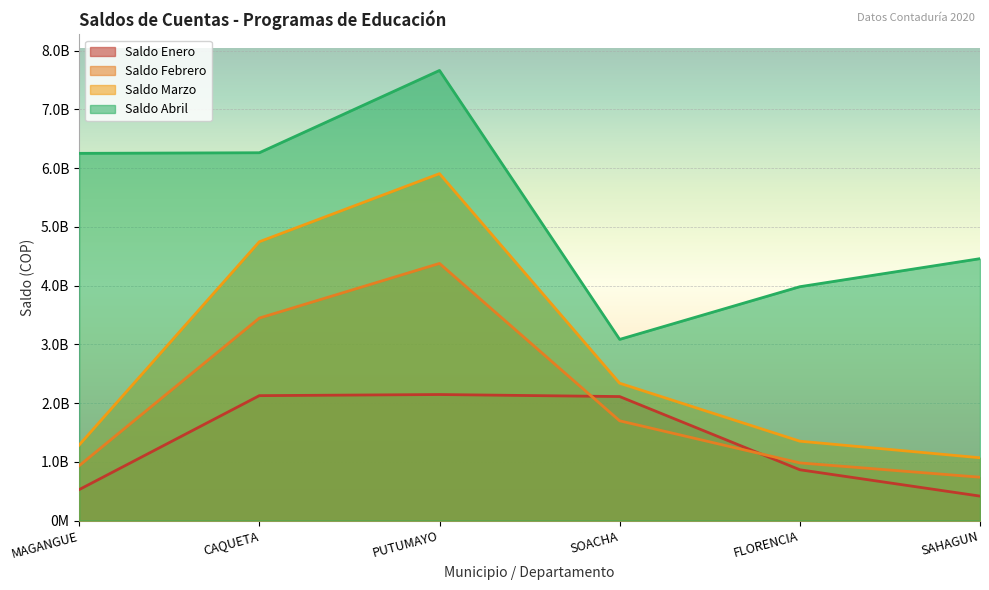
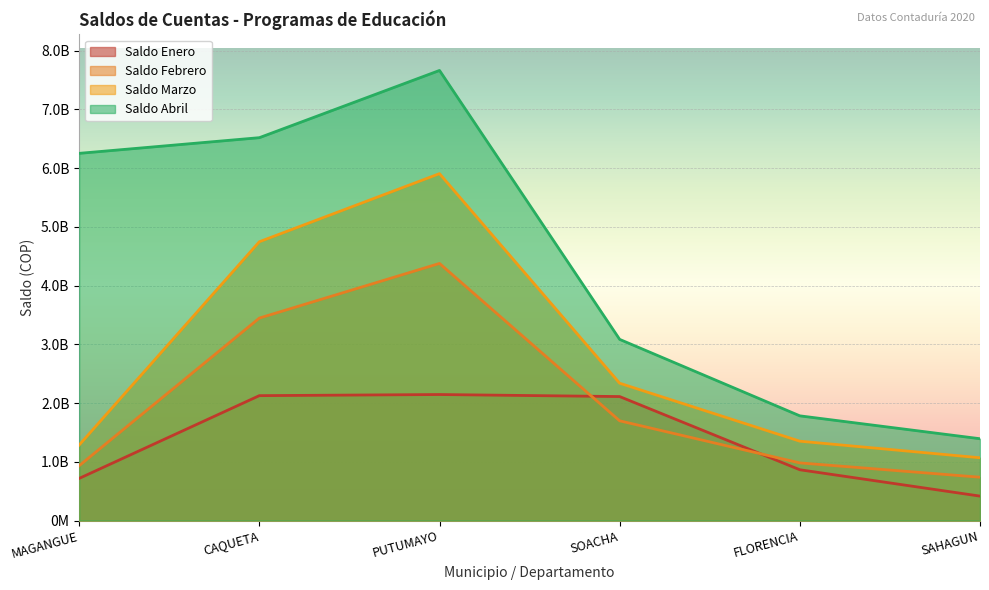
Saldo Enero, MAGANGUE: 500000000 -> 700000000
Saldo Abril, CAQUETA: 6300000000 -> 6500000000
Saldo Abril, FLORENCIA: 4000000000 -> 1800000000
Saldo Abril, SAHAGUN: 4500000000 -> 1400000000
